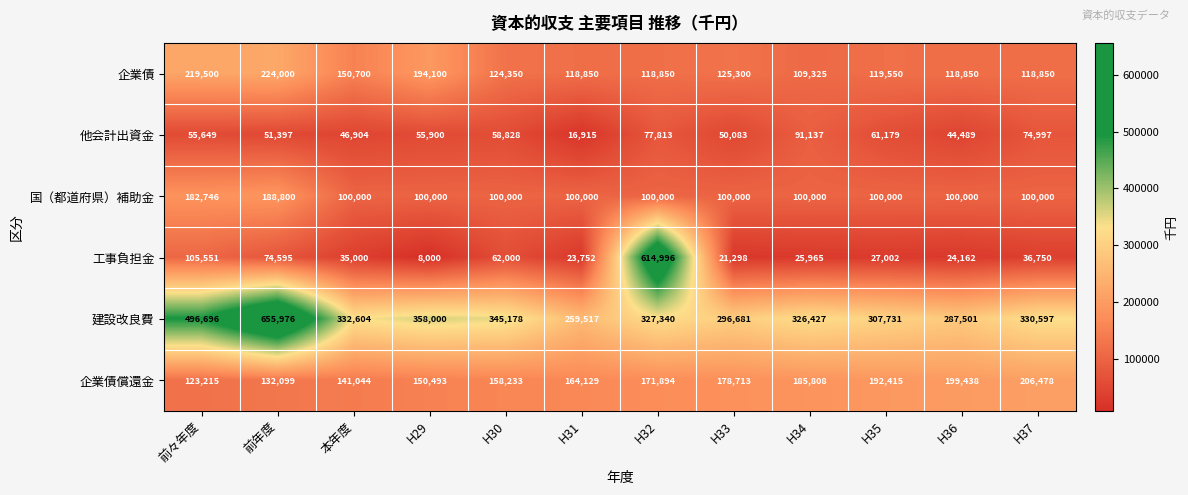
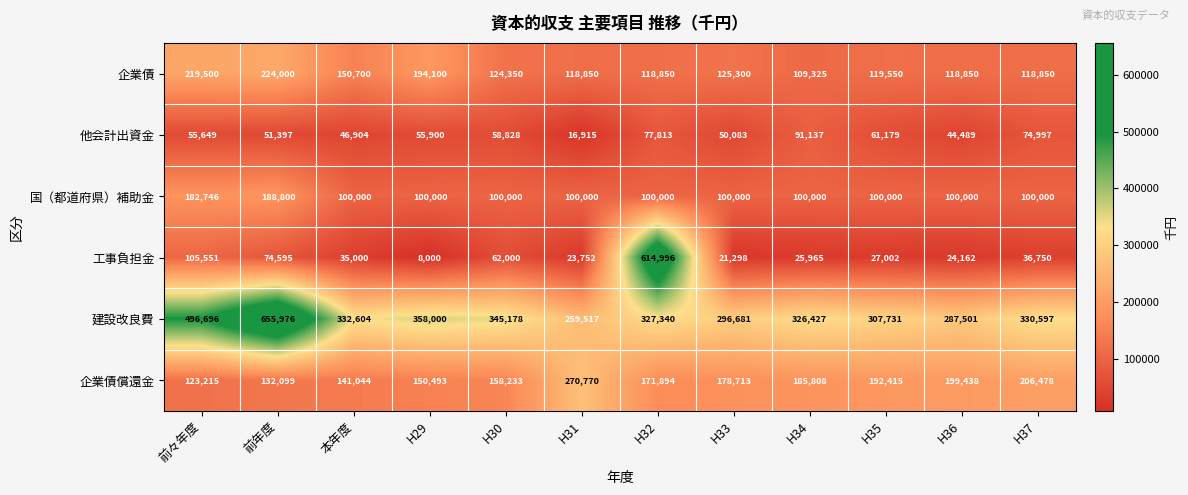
企業債償還金, H31: 164,129 -> 270,770
